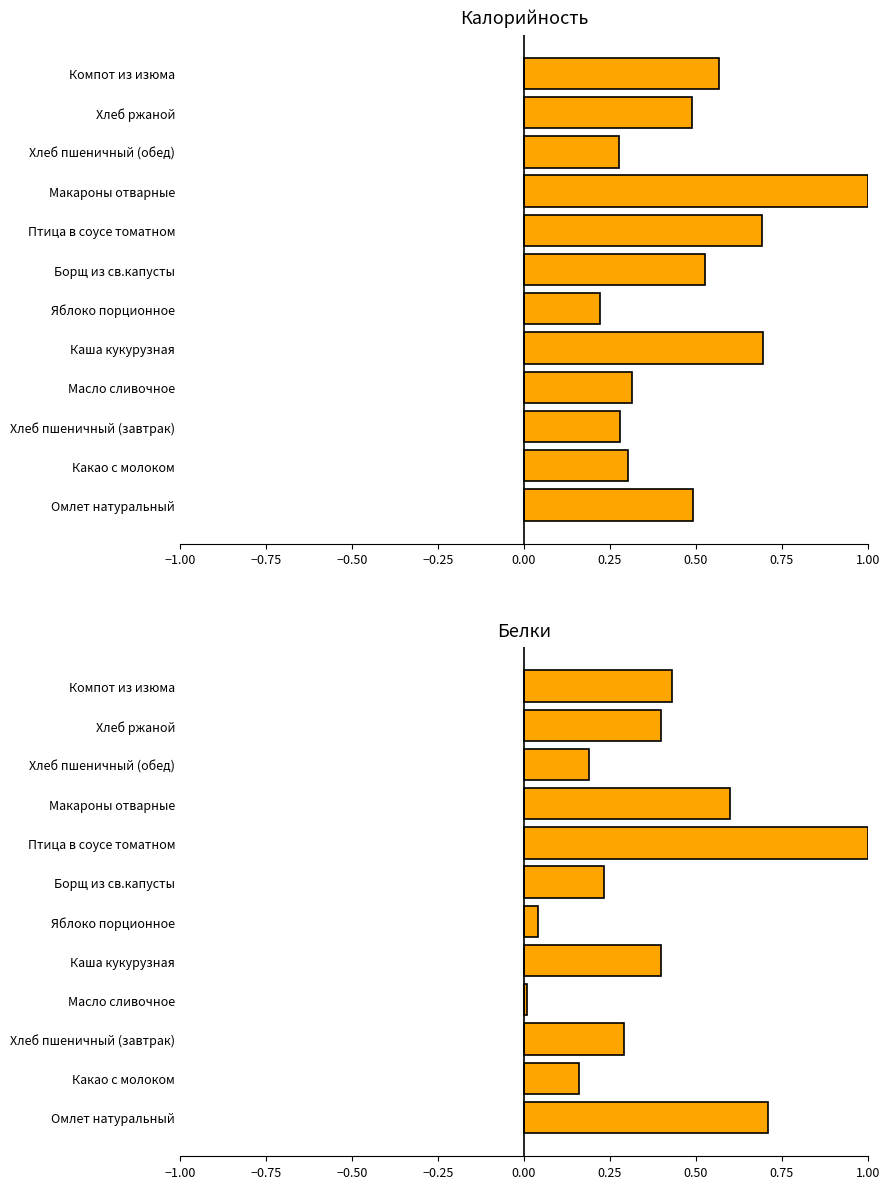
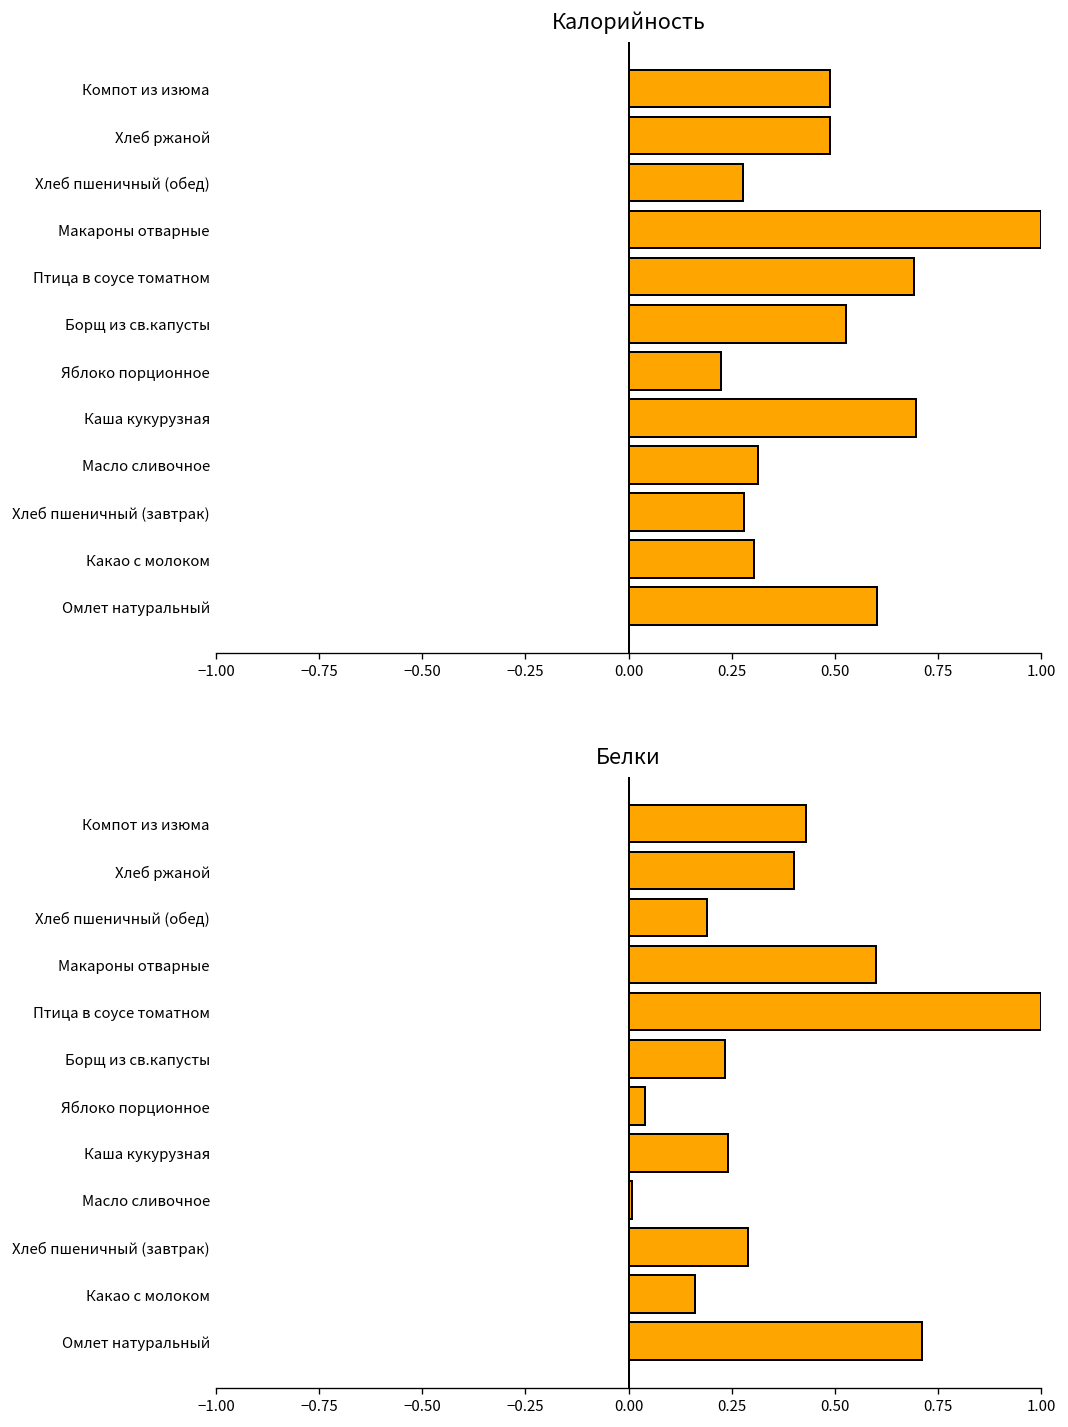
Калорийность, Компот из изюма: 0.57 -> 0.49
Калорийность, Омлет натуральный: 0.49 -> 0.60
Белки, Каша кукурузная: 0.40 -> 0.24
